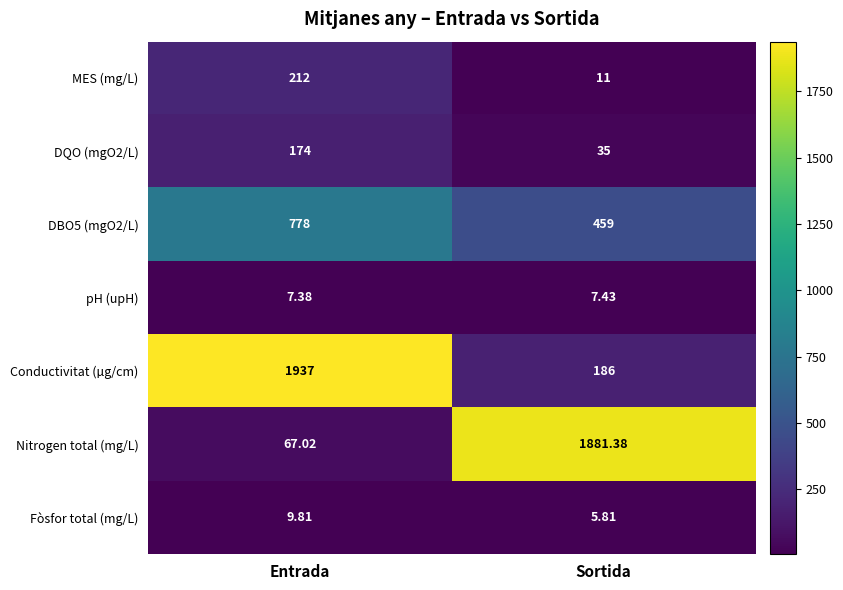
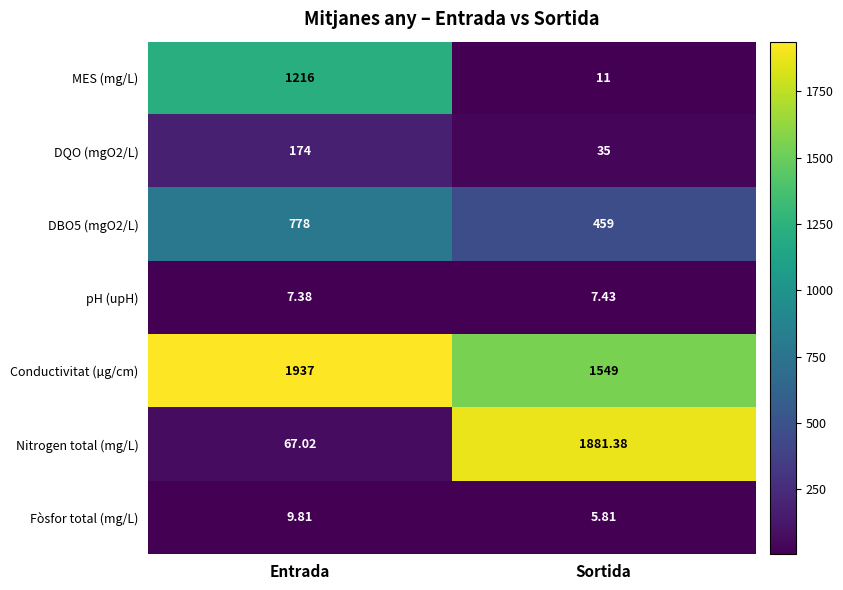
MES (mg/L), Entrada: 212 -> 1216
Conductivitat (µg/cm), Sortida: 186 -> 1549
